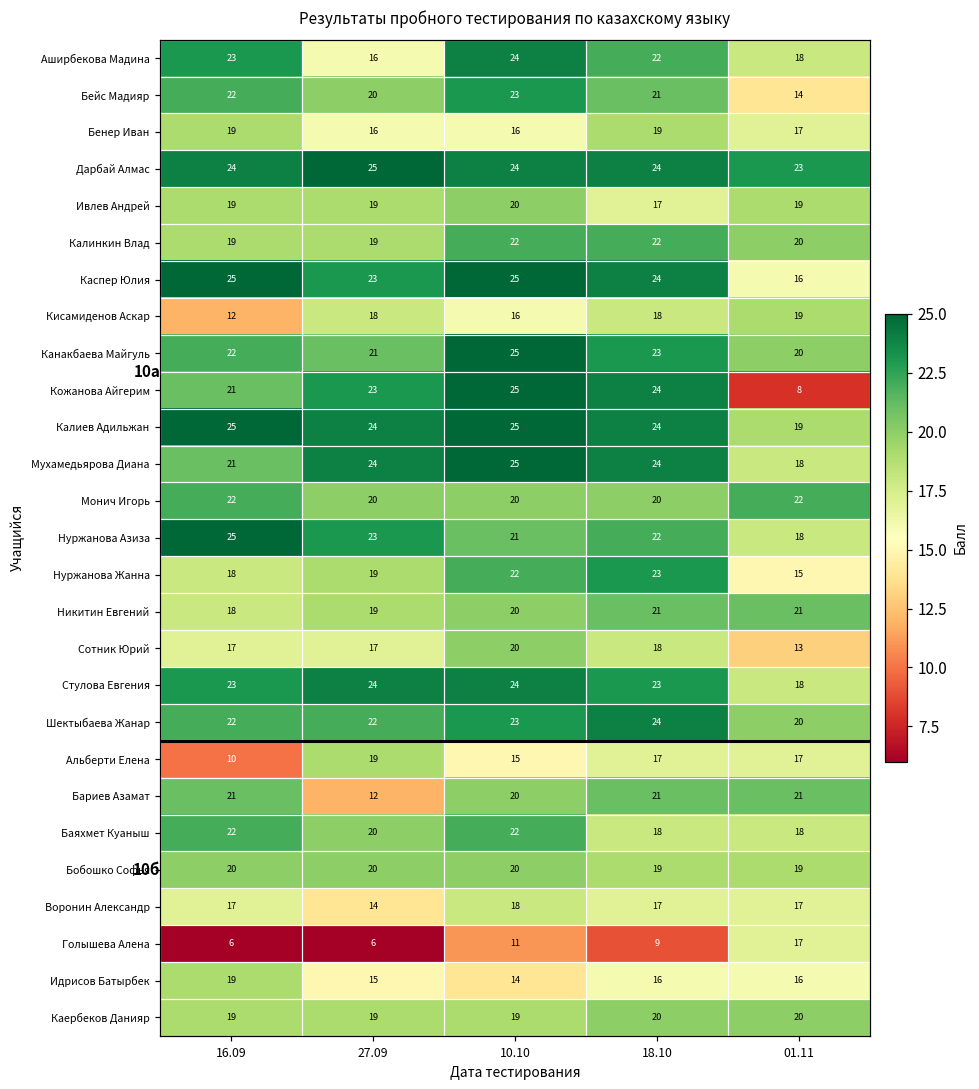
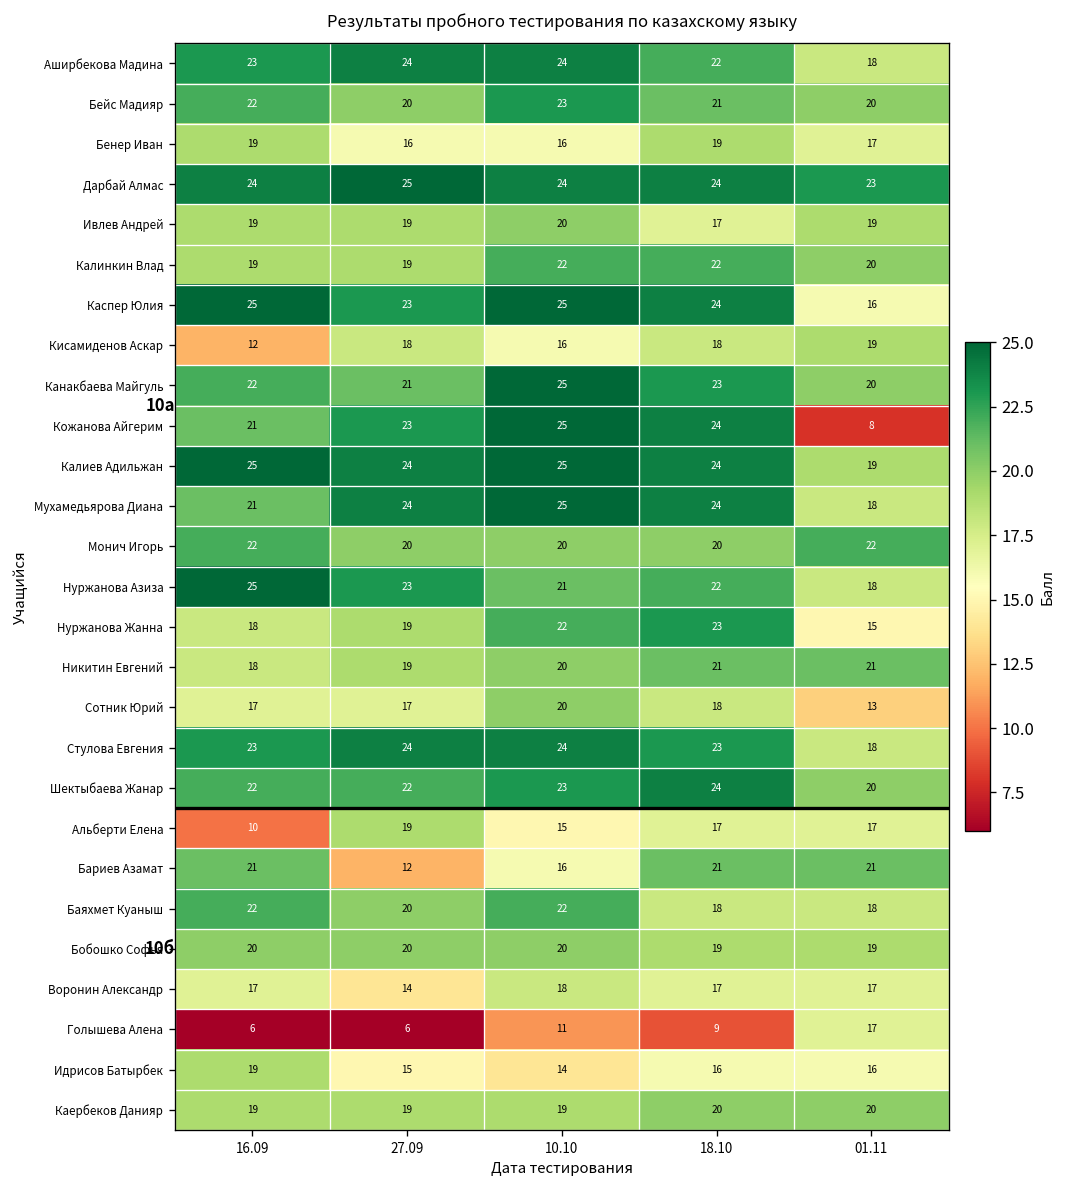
Аширбекова Мадина, 27.09: 16 -> 24
Бейс Мадияр, 01.11: 14 -> 20
Бариев Азамат, 10.10: 20 -> 16
